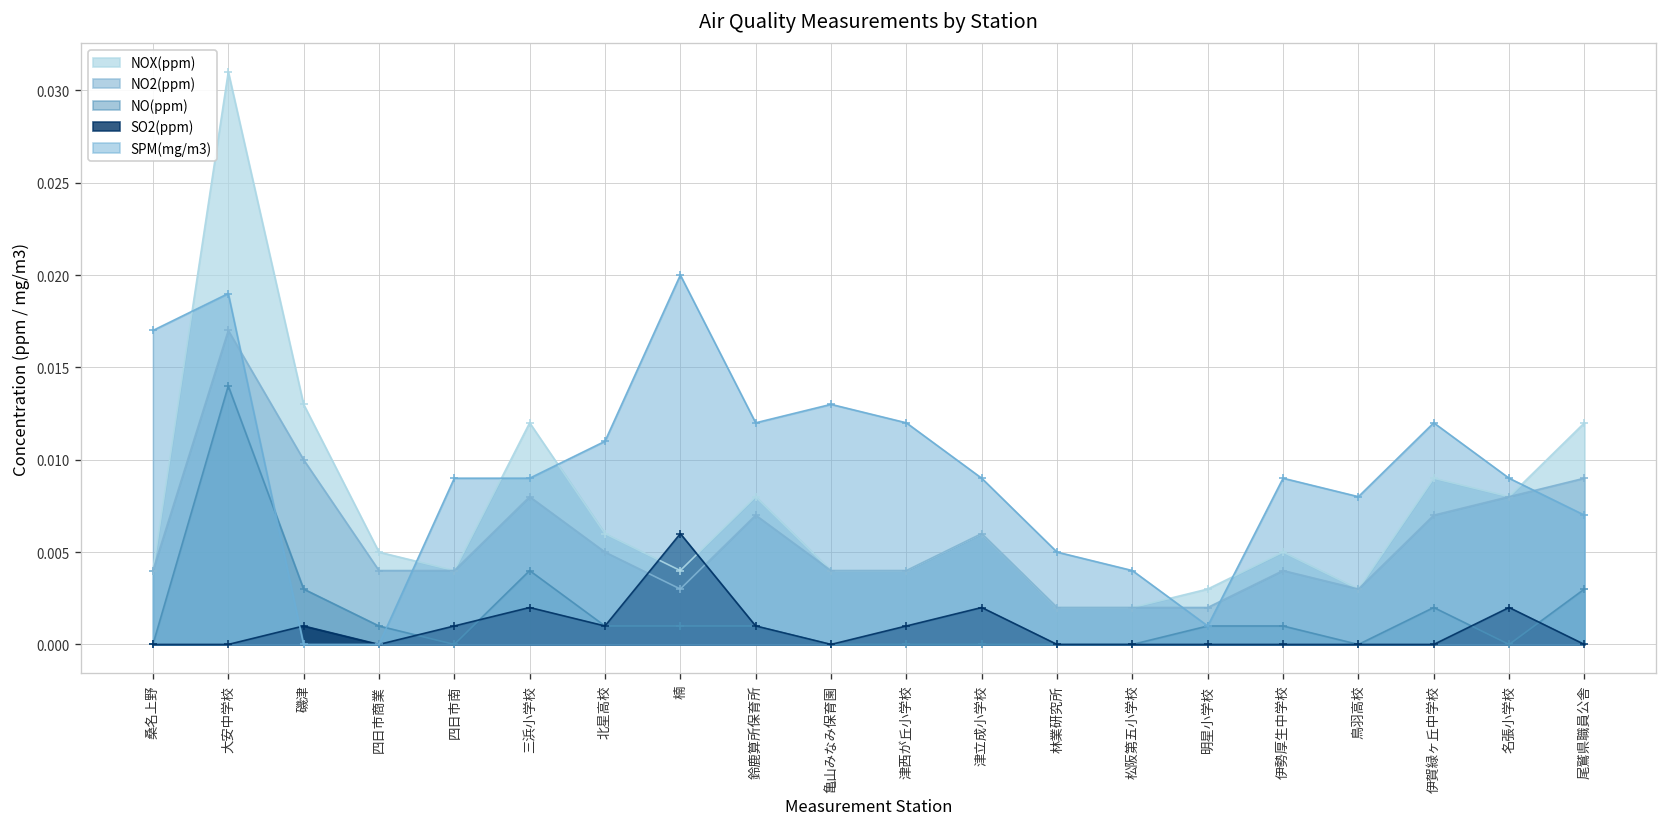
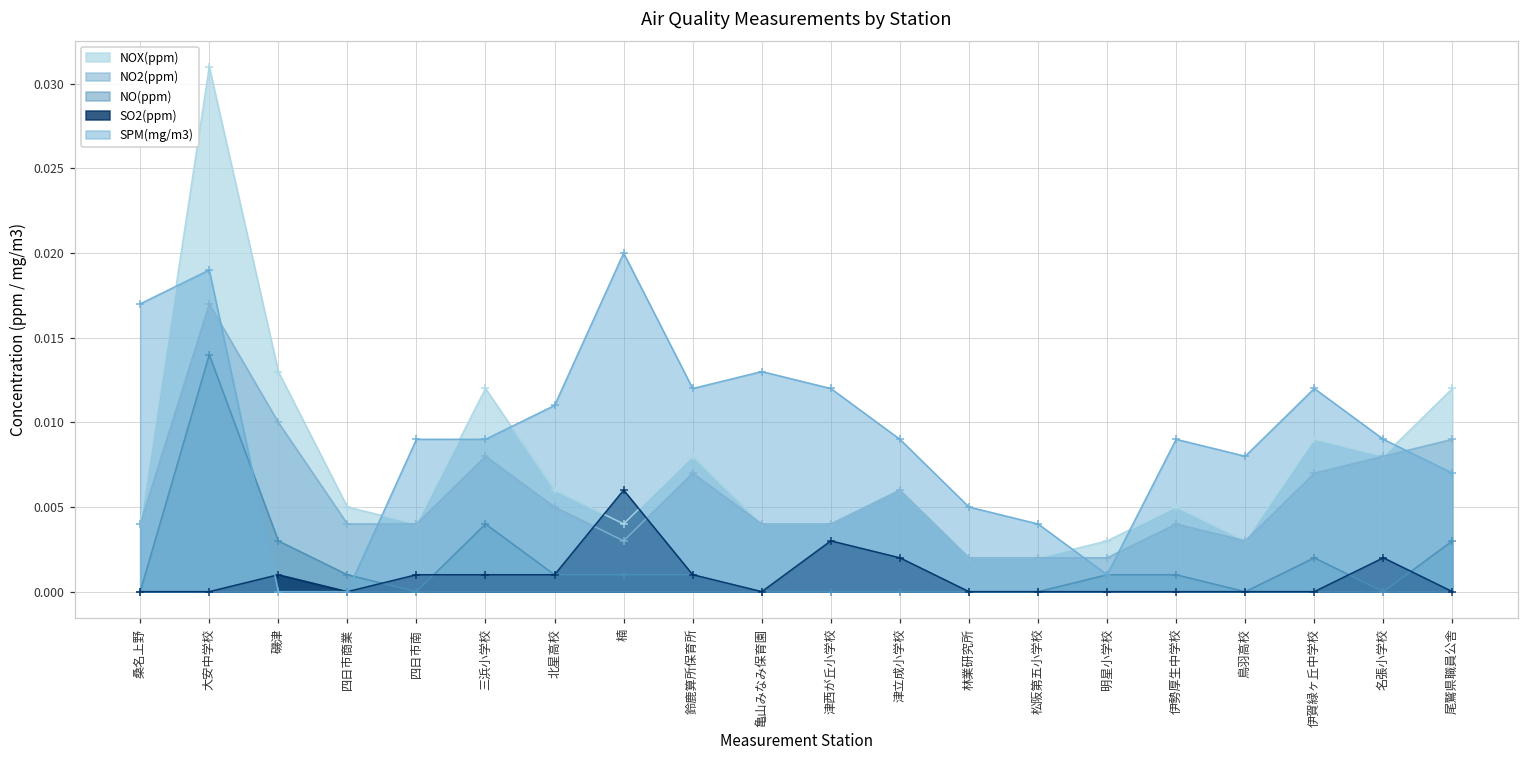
SO2(ppm), 三浜小学校: 0.002 -> 0.001
SO2(ppm), 津西が丘小学校: 0.001 -> 0.003
